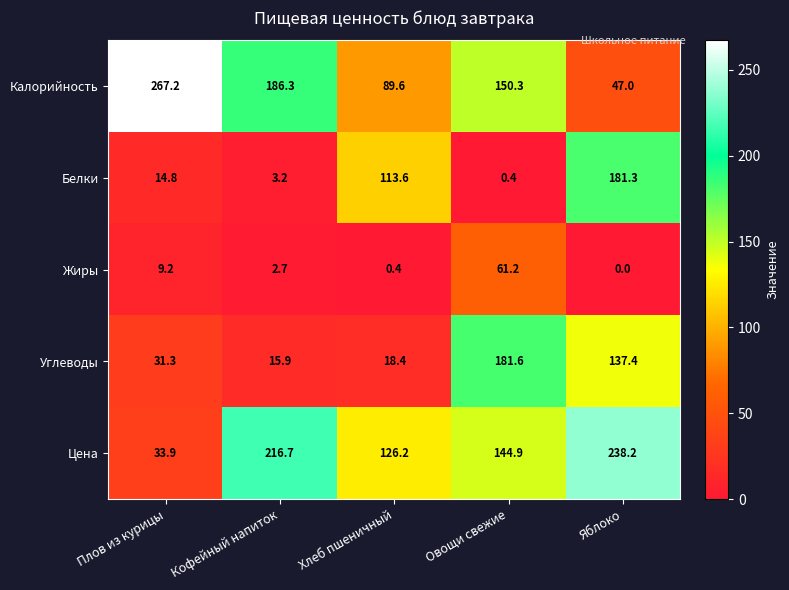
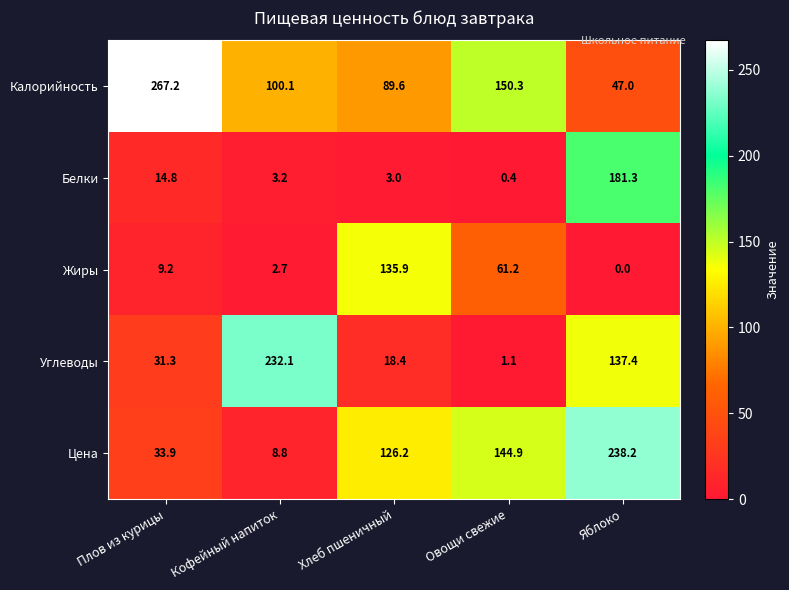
Калорийность, Кофейный напиток: 186.3 -> 100.1
Белки, Хлеб пшеничный: 113.6 -> 3.0
Жиры, Хлеб пшеничный: 0.4 -> 135.9
Углеводы, Кофейный напиток: 15.9 -> 232.1
Углеводы, Овощи свежие: 181.6 -> 1.1
Цена, Кофейный напиток: 216.7 -> 8.8
